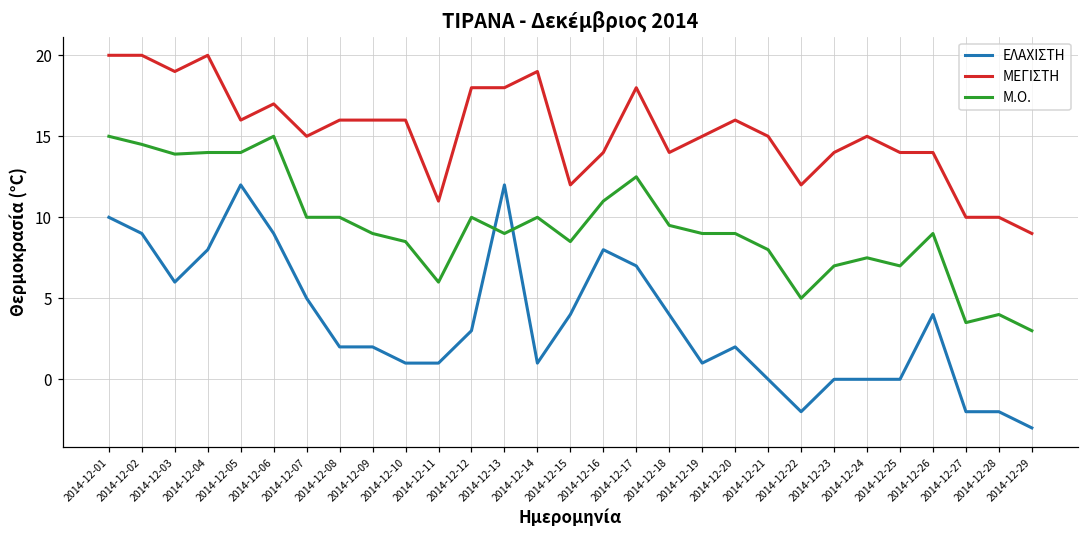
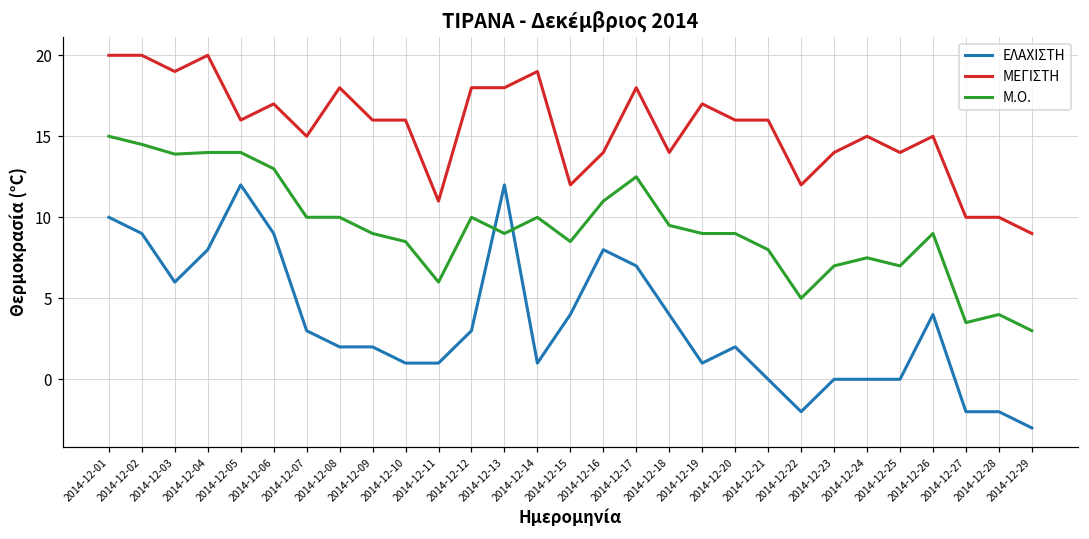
Μ.Ο., 2014-12-06: 15 -> 13
ΕΛΑΧΙΣΤΗ, 2014-12-07: 5 -> 3
ΜΕΓΙΣΤΗ, 2014-12-08: 16 -> 18
ΜΕΓΙΣΤΗ, 2014-12-19: 15 -> 17
ΜΕΓΙΣΤΗ, 2014-12-21: 15 -> 16
ΜΕΓΙΣΤΗ, 2014-12-26: 14 -> 15
